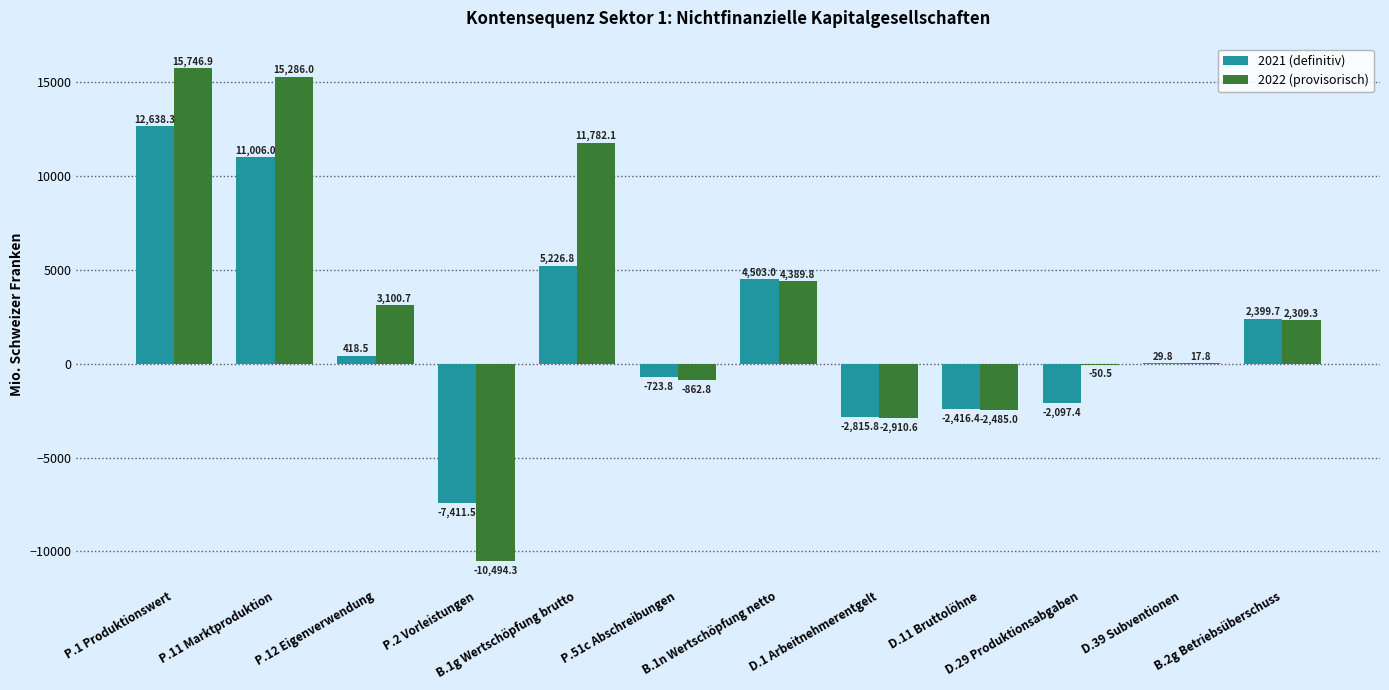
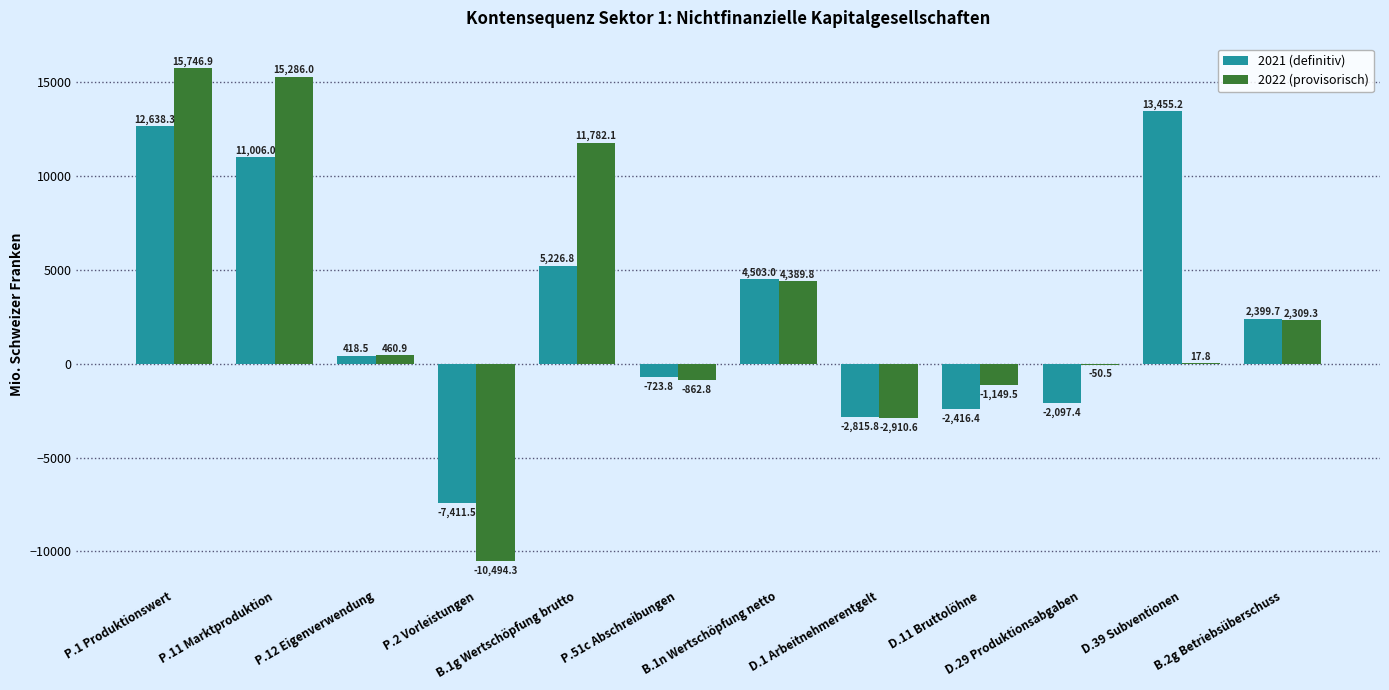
2022 (provisorisch), P.12 Eigenverwendung: 3,100.7 -> 460.9
2022 (provisorisch), D.11 Bruttolöhne: -2,485.0 -> -1,149.5
2021 (definitiv), D.39 Subventionen: 29.8 -> 13,455.2
